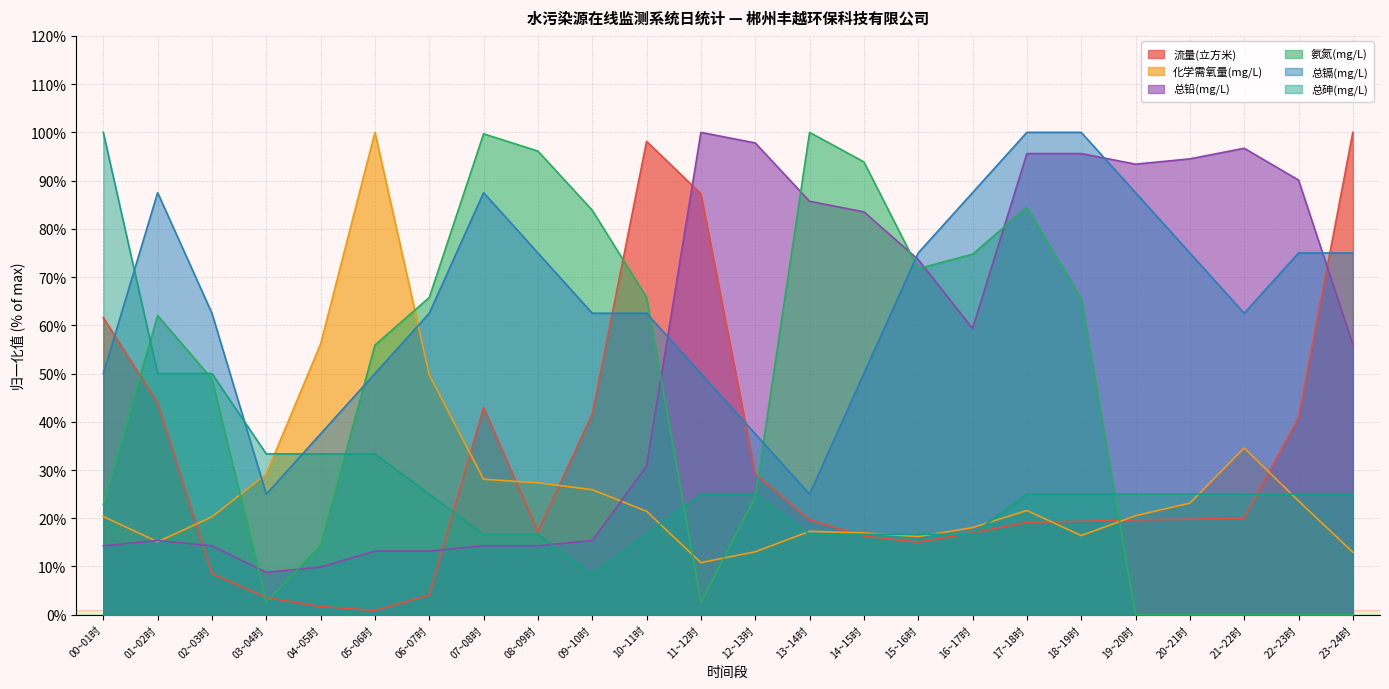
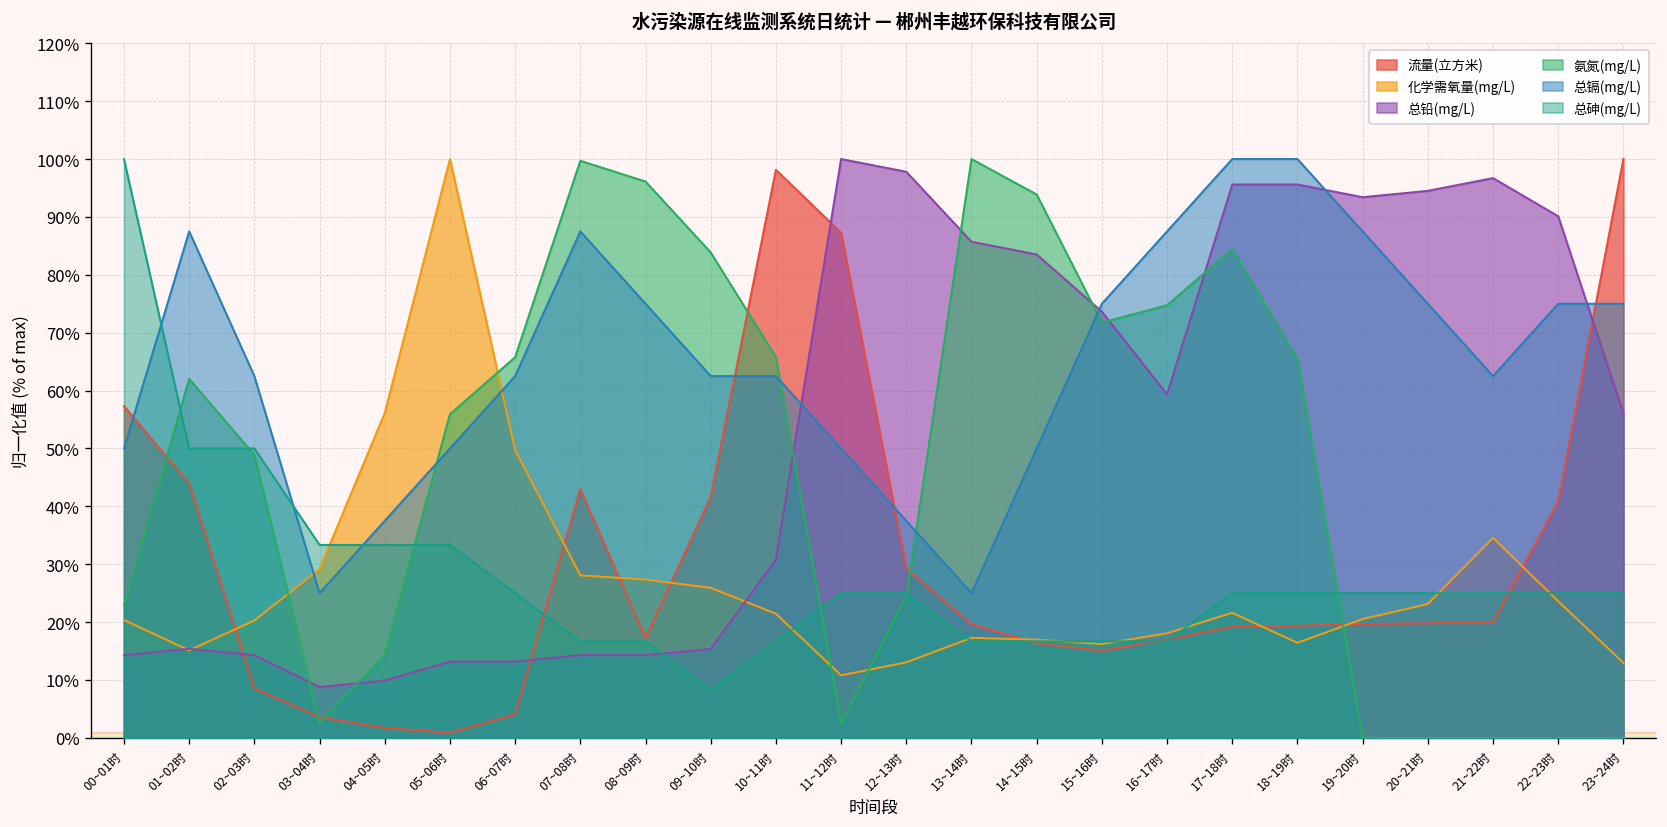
流量(立方米), 00~01时: 62% -> 57%
